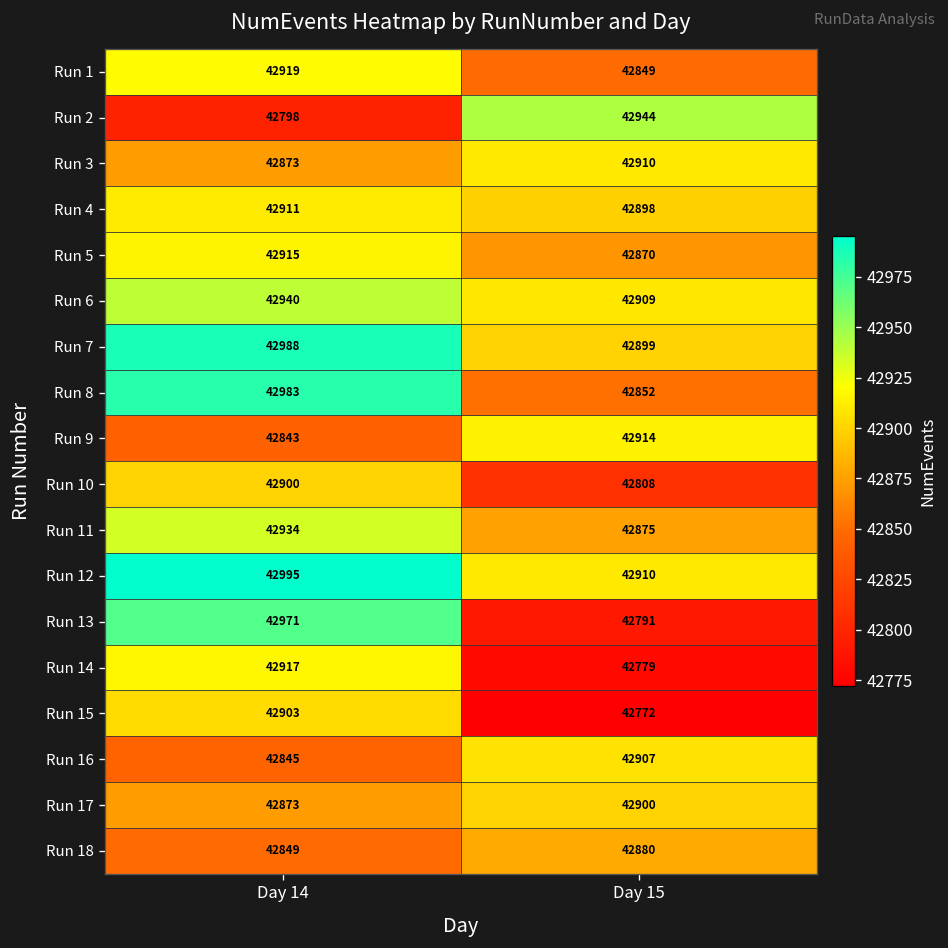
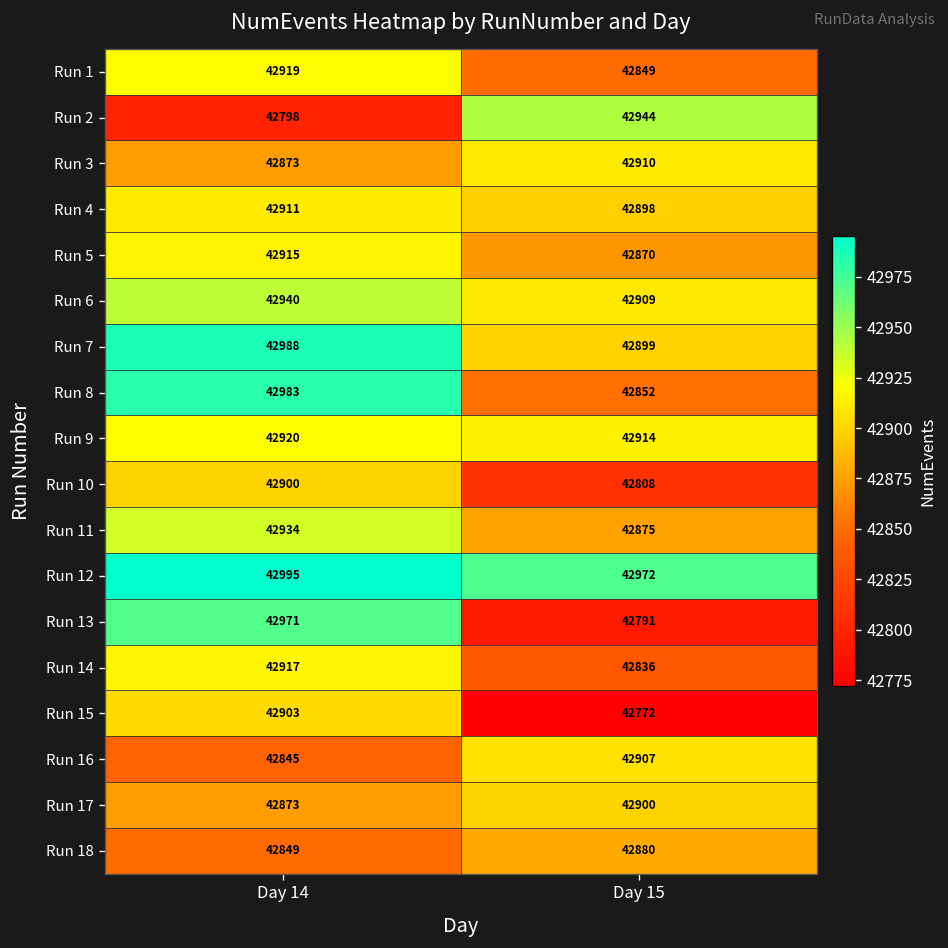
Run 9, Day 14: 42843 -> 42920
Run 12, Day 15: 42910 -> 42972
Run 14, Day 15: 42779 -> 42836
